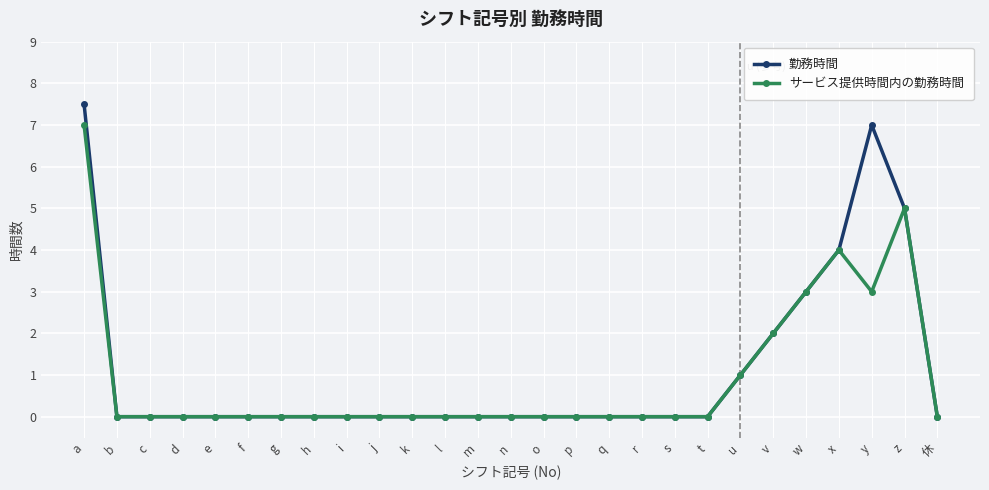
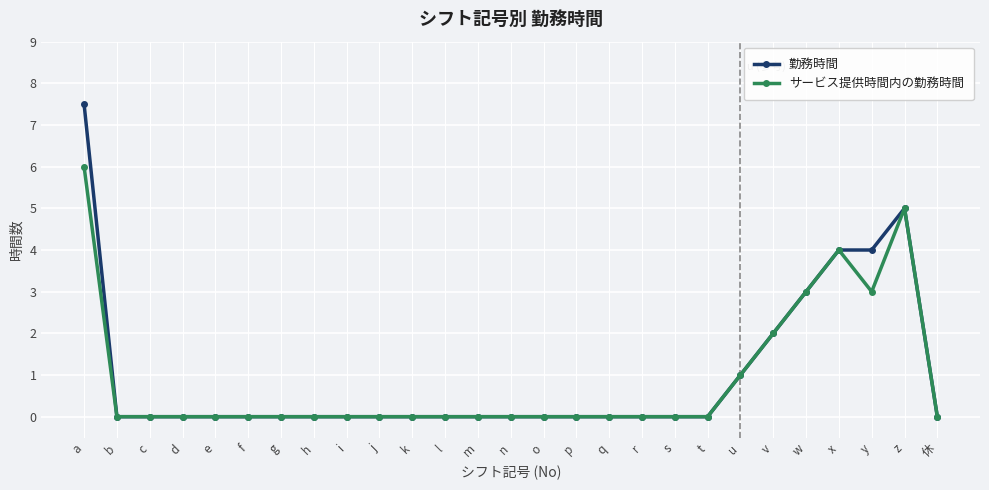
サービス提供時間内の勤務時間, a: 7 -> 6
勤務時間, y: 7 -> 4
